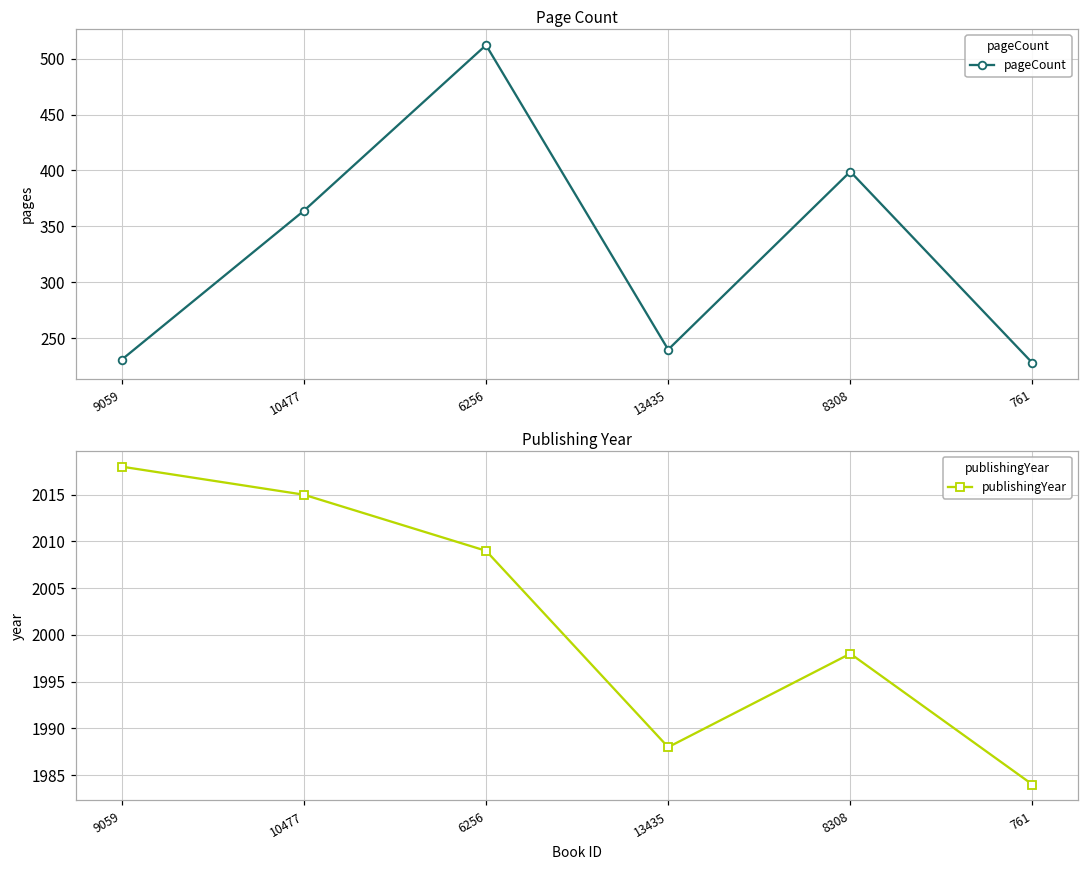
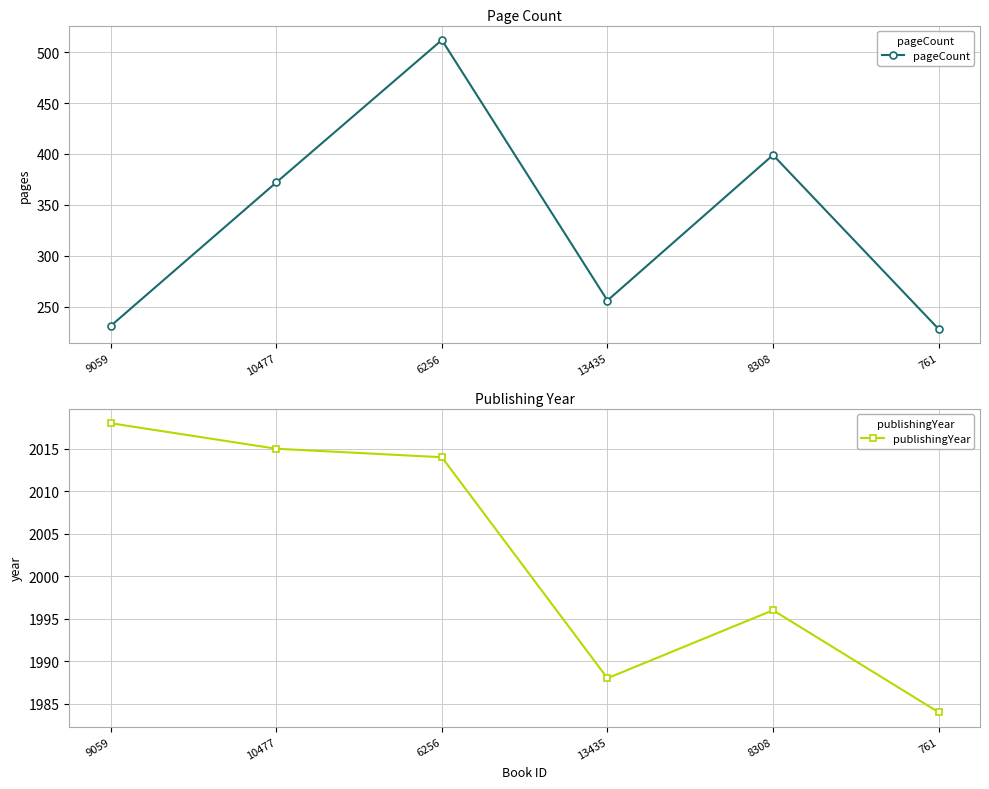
Page Count, 10477: 364 -> 372
Page Count, 13435: 240 -> 256
Publishing Year, 6256: 2009 -> 2014
Publishing Year, 8308: 1998 -> 1996
